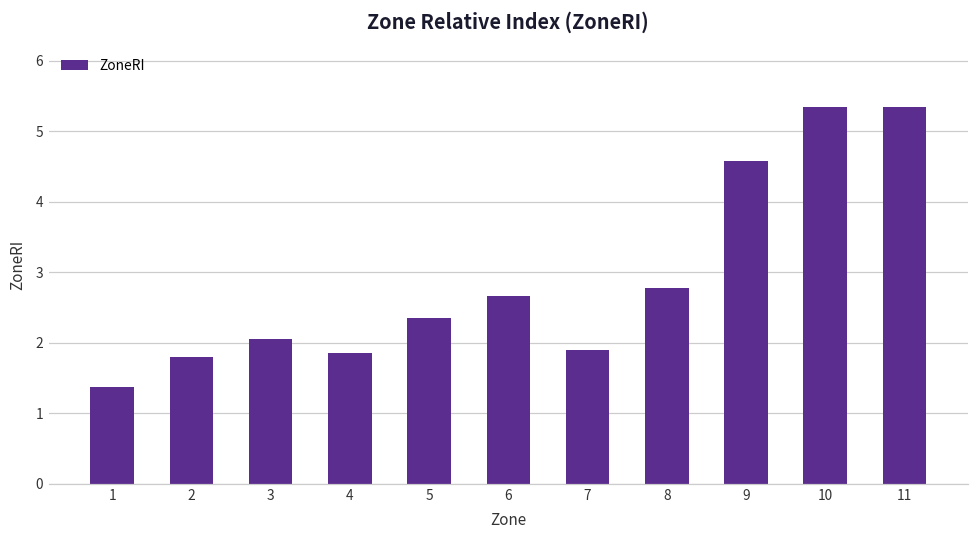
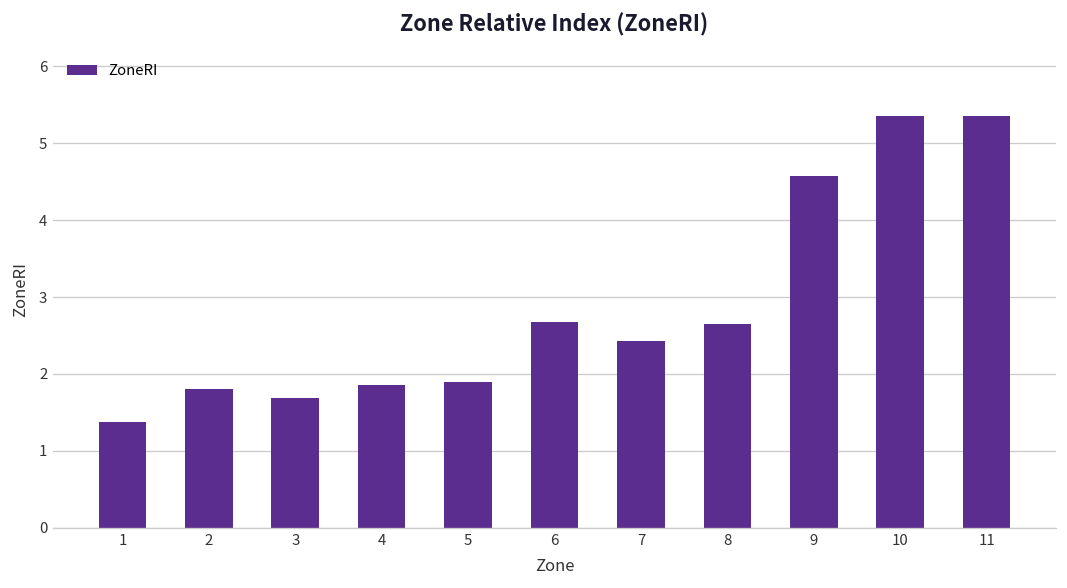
3: 2.1 -> 1.7
5: 2.4 -> 1.9
7: 1.9 -> 2.4
8: 2.8 -> 2.7
